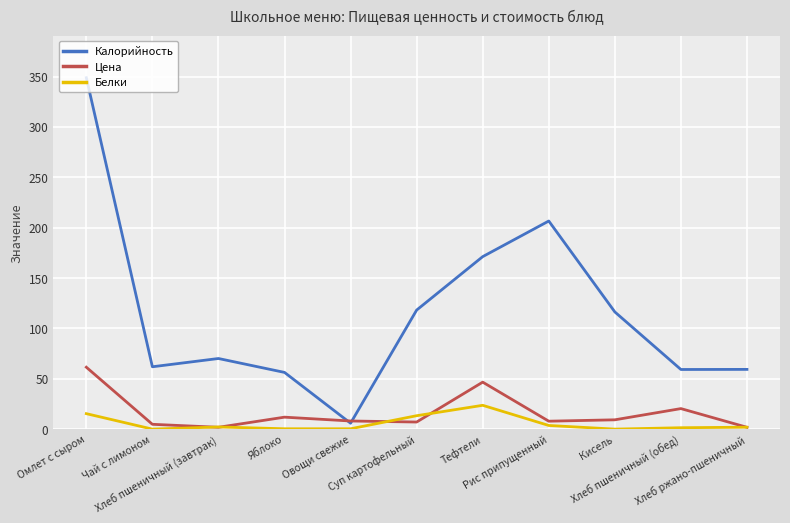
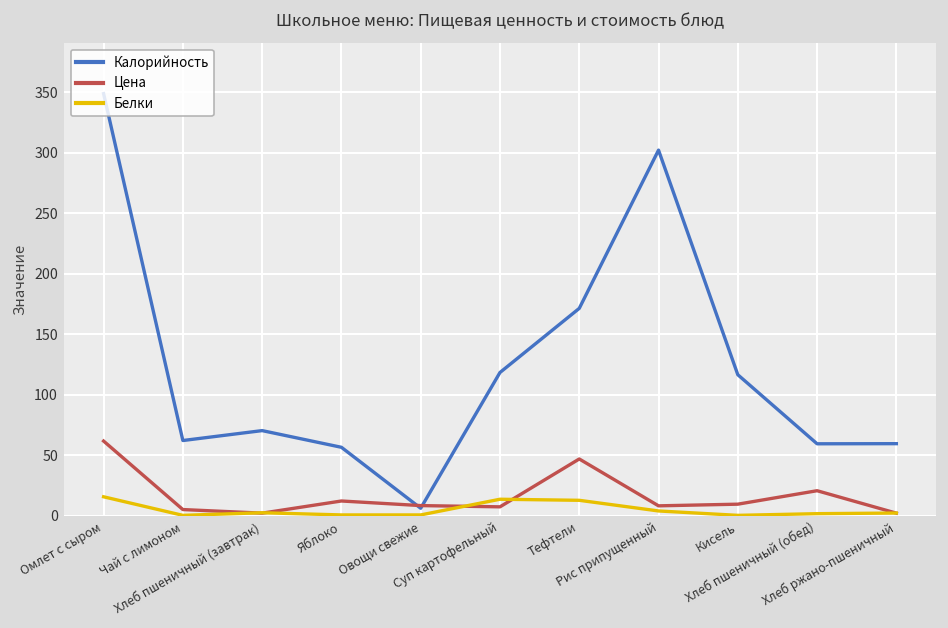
Белки, Тефтели: 24 -> 13
Калорийность, Рис припущенный: 207 -> 302
